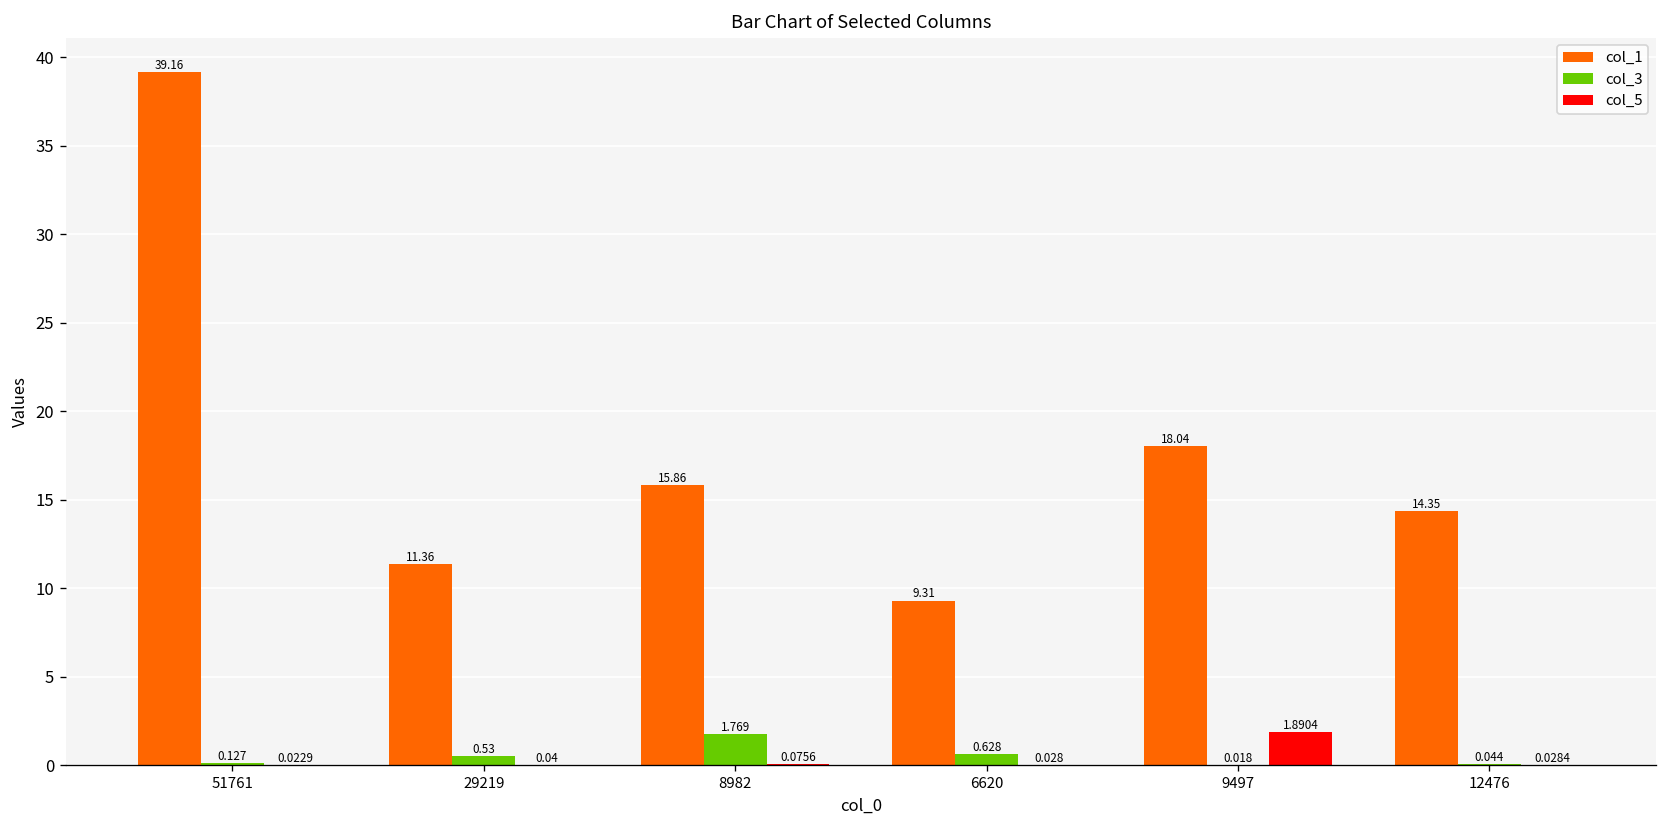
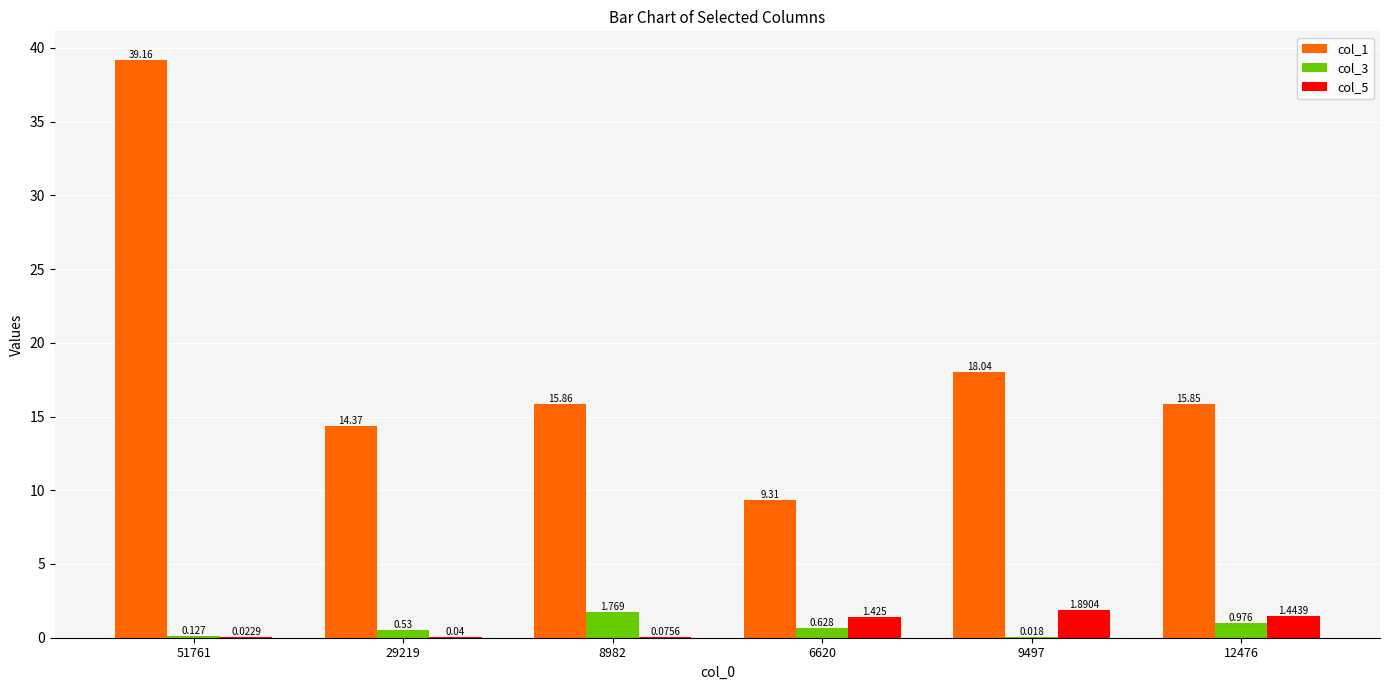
col_1, 29219: 11.36 -> 14.37
col_5, 6620: 0.028 -> 1.425
col_1, 12476: 14.35 -> 15.85
col_3, 12476: 0.044 -> 0.976
col_5, 12476: 0.0284 -> 1.4439
